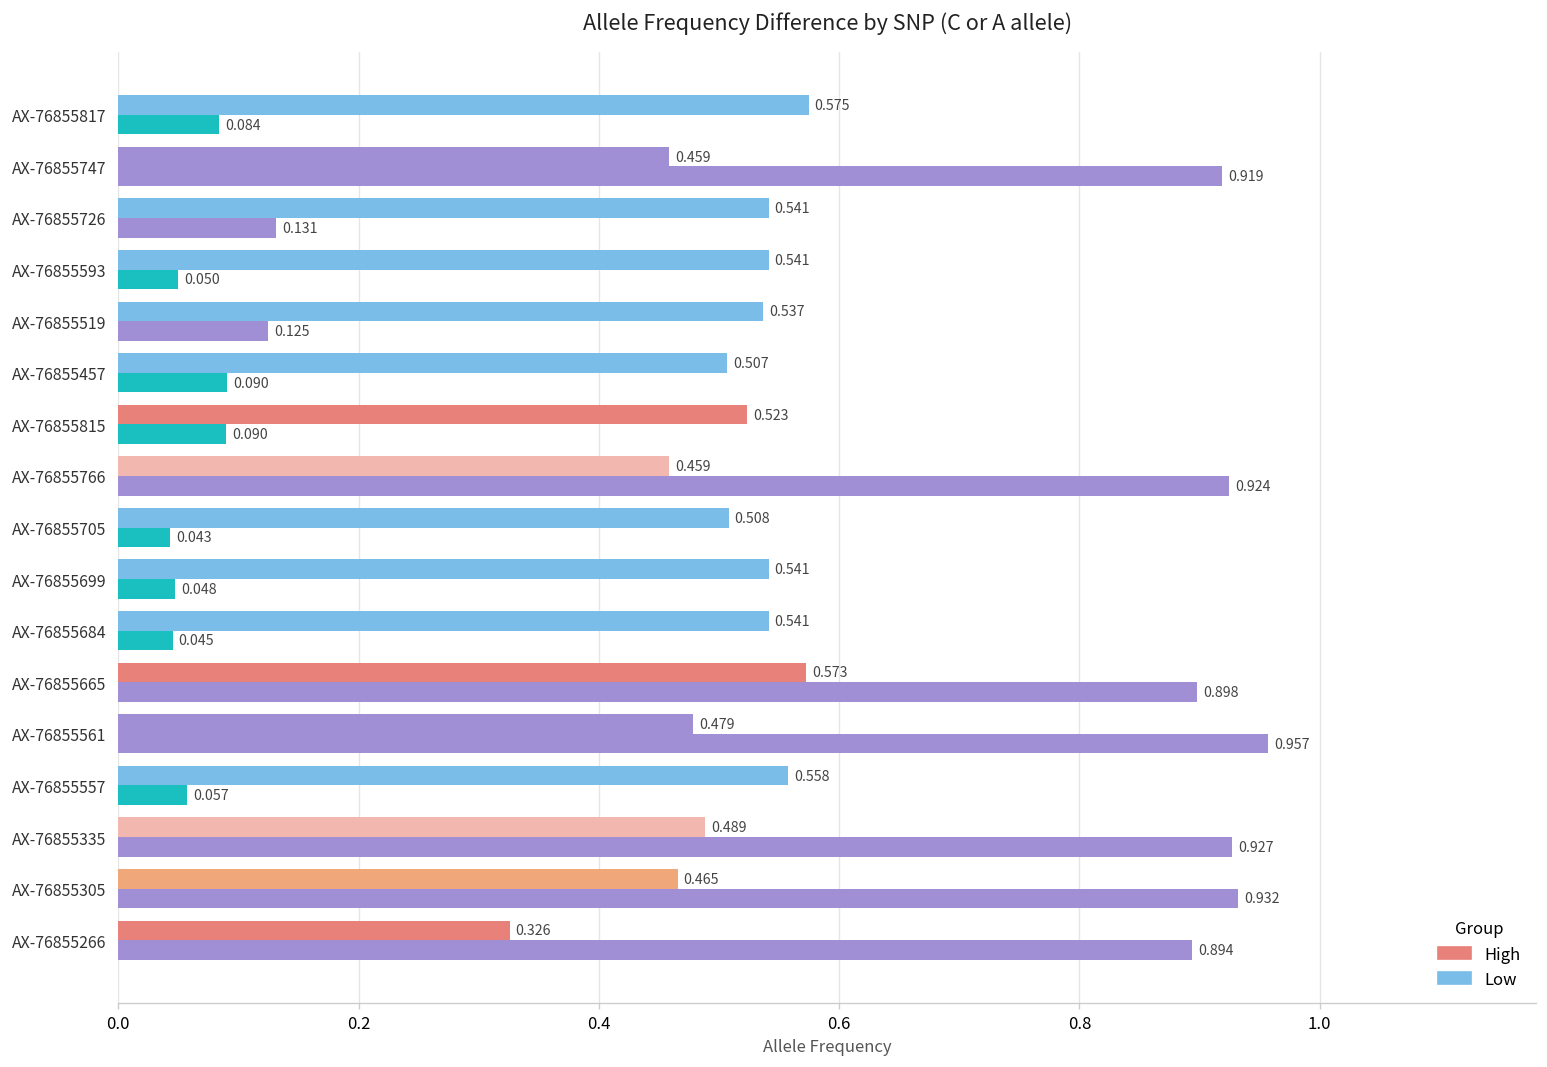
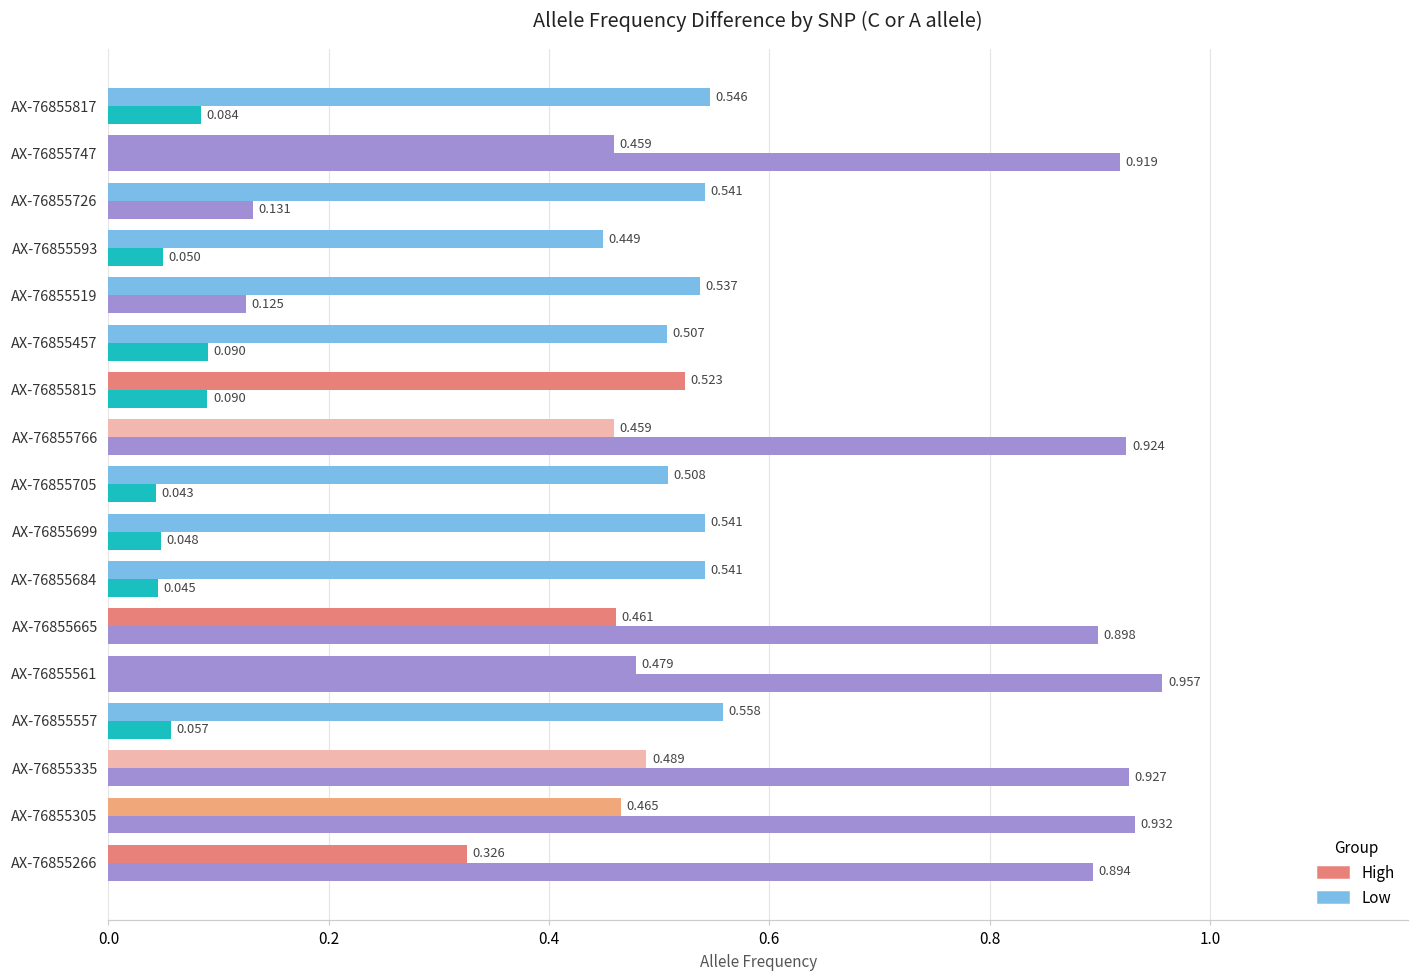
High, AX-76855817: 0.575 -> 0.546
High, AX-76855593: 0.541 -> 0.449
High, AX-76855665: 0.573 -> 0.461
